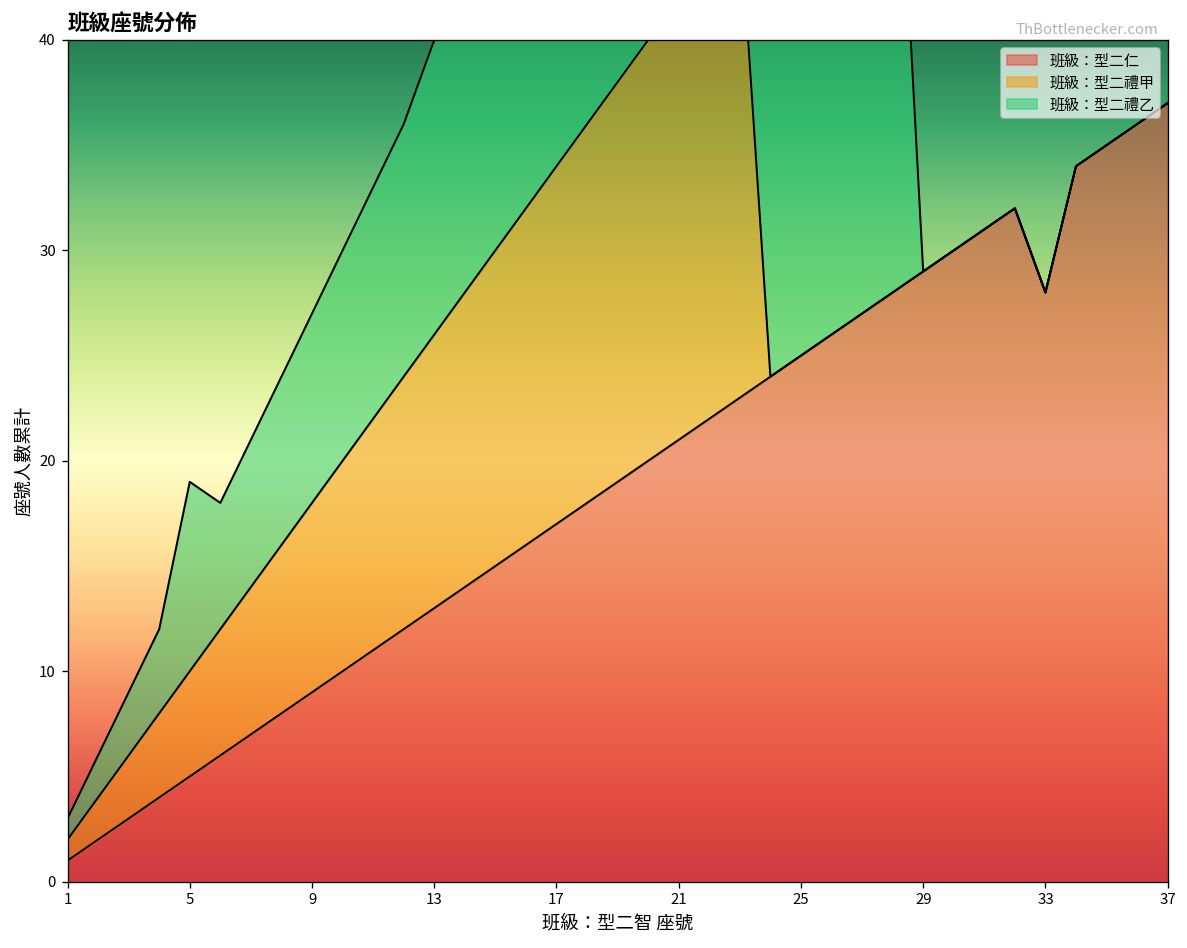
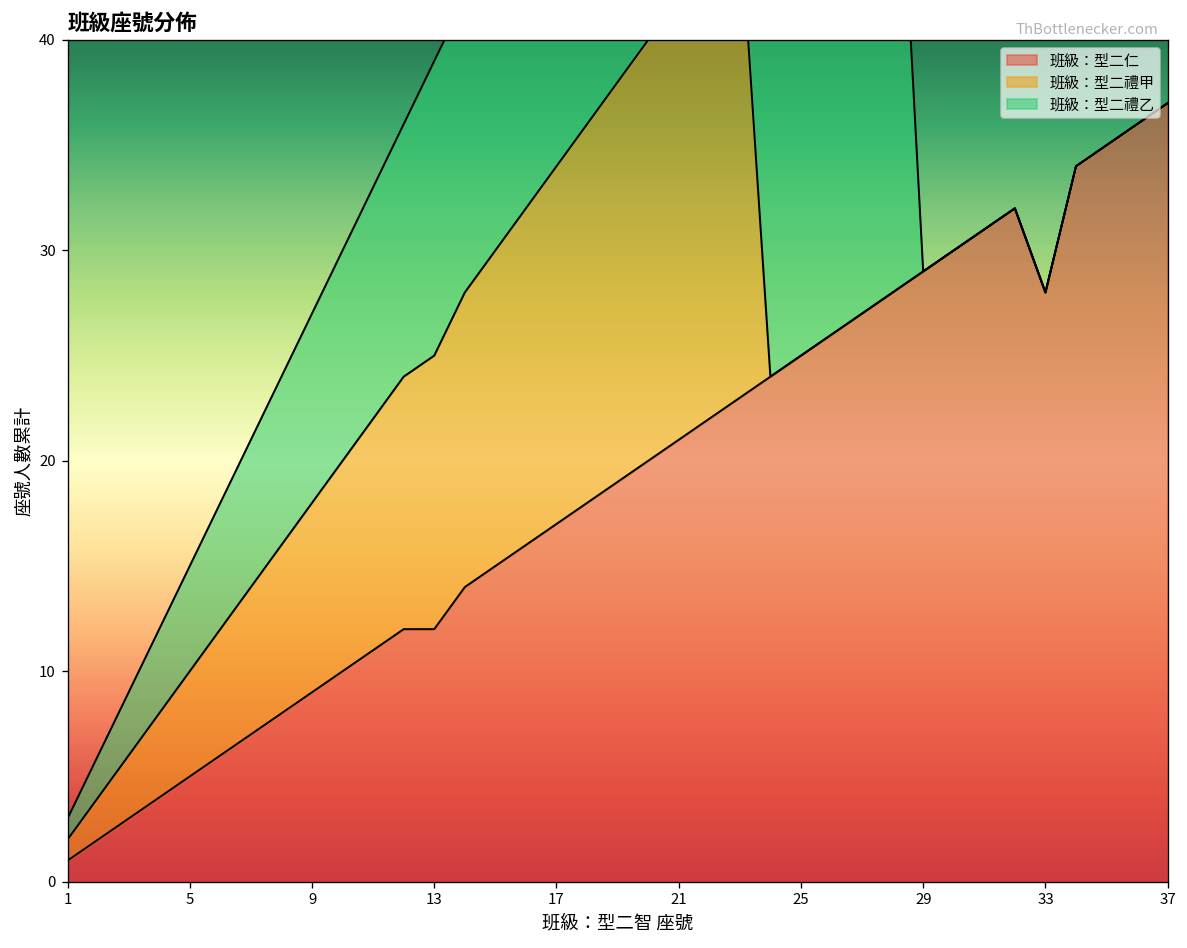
班級：型二禮乙, 5: 9 -> 5
班級：型二仁, 13: 13 -> 12
